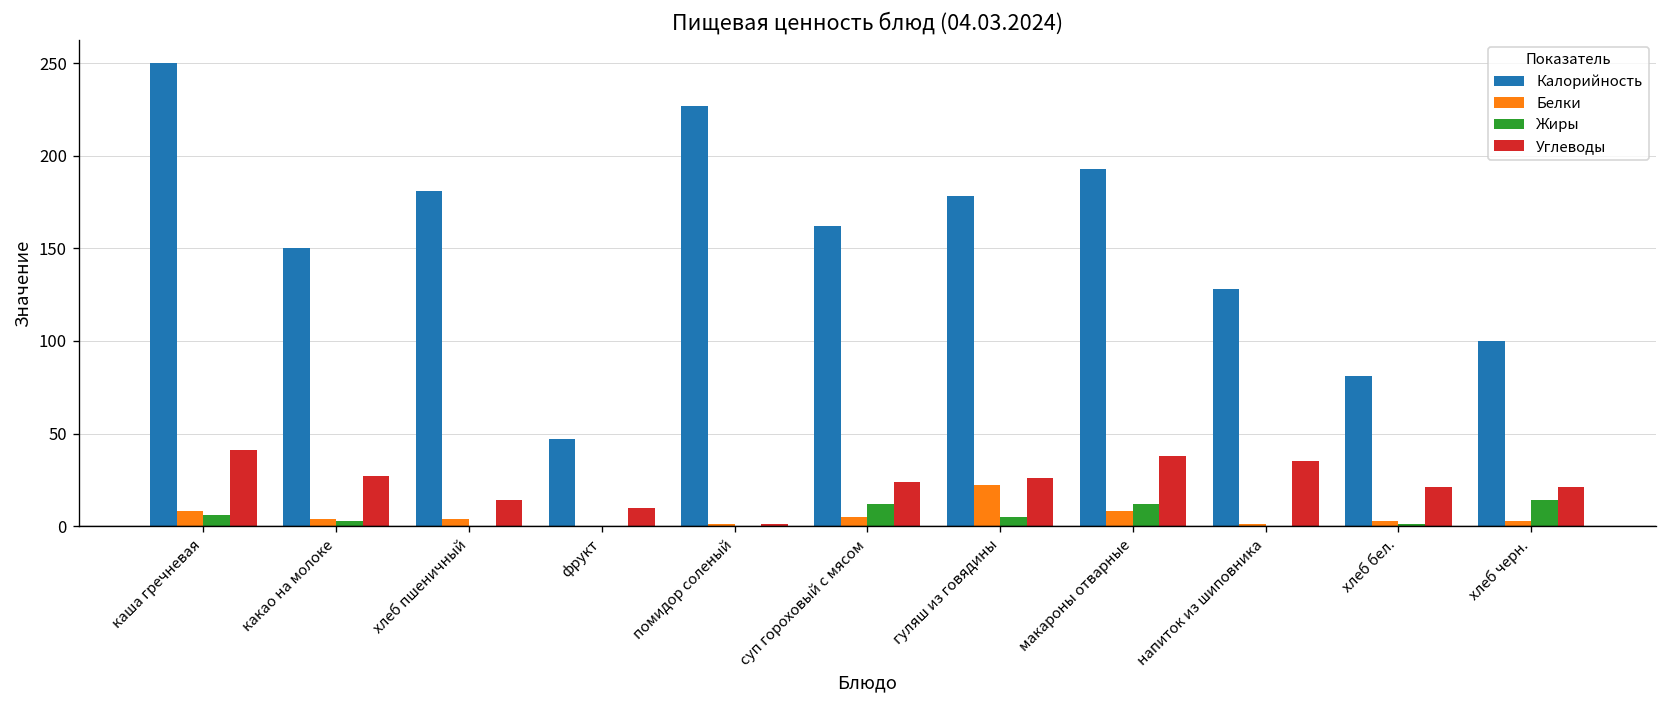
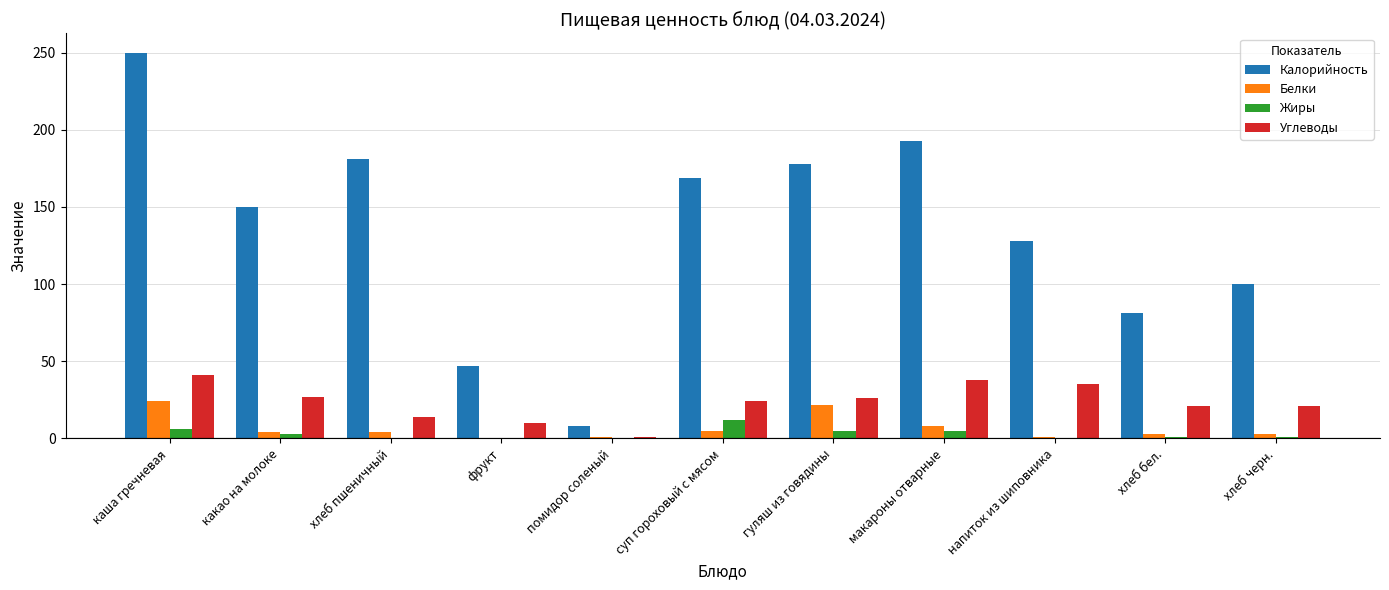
Белки, каша гречневая: 8 -> 24
Калорийность, помидор соленый: 227 -> 8
Калорийность, суп гороховый с мясом: 162 -> 169
Жиры, макароны отварные: 12 -> 5
Жиры, хлеб черн.: 14 -> 1
